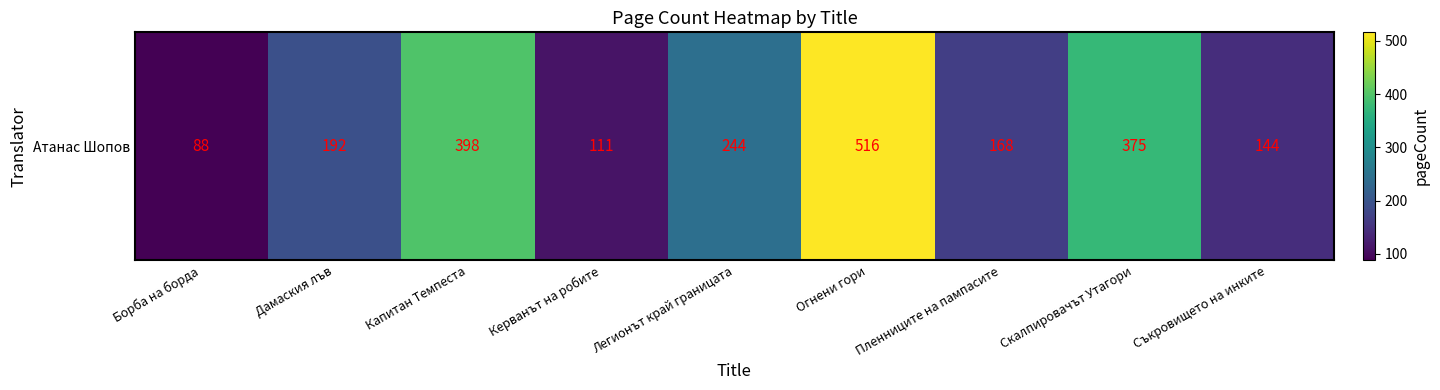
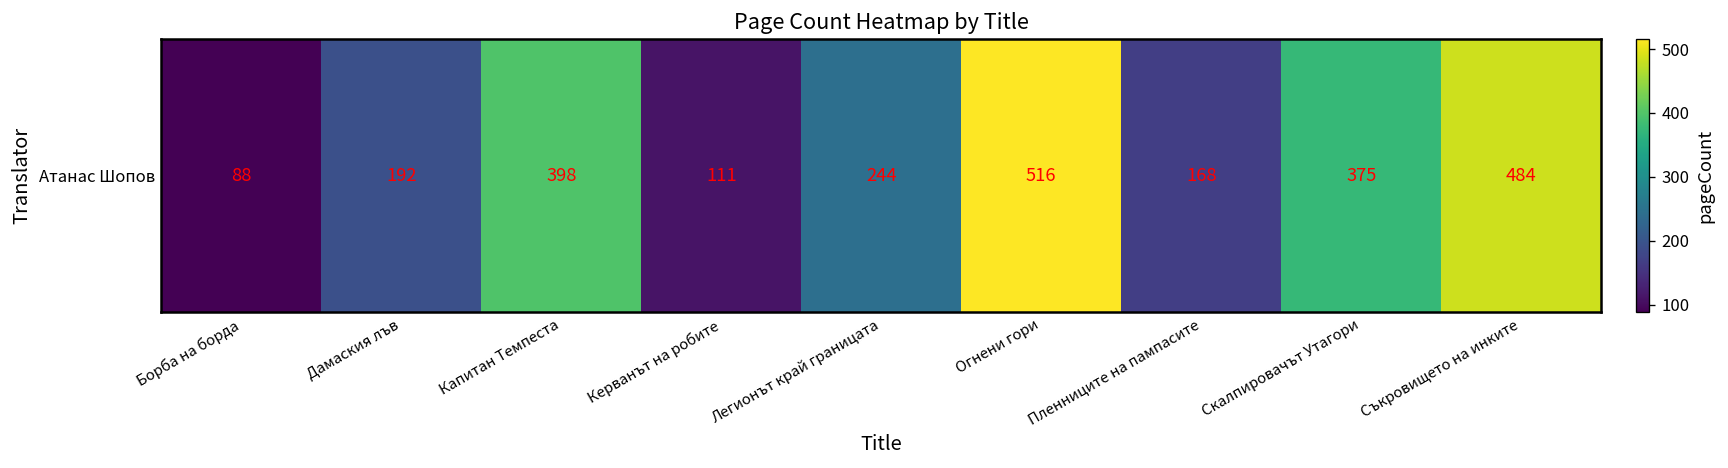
Атанас Шопов, Съкровището на инките: 144 -> 484
